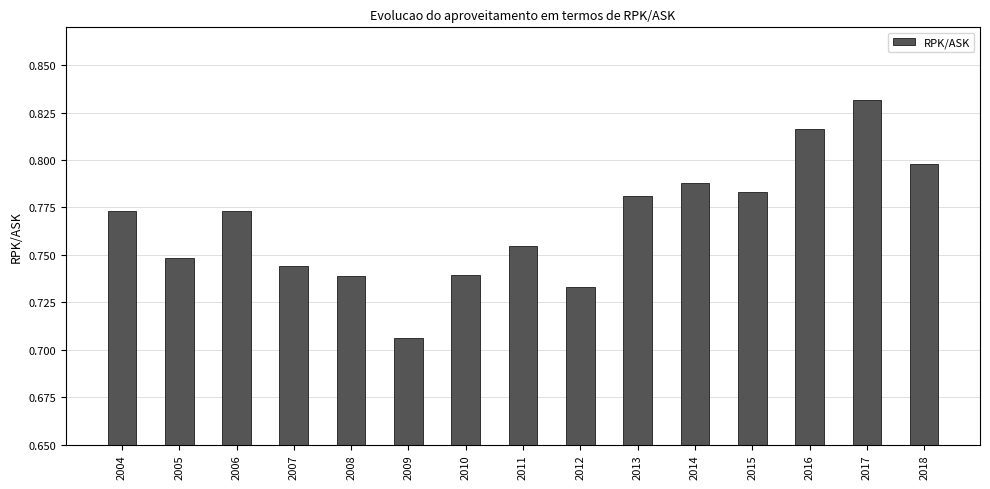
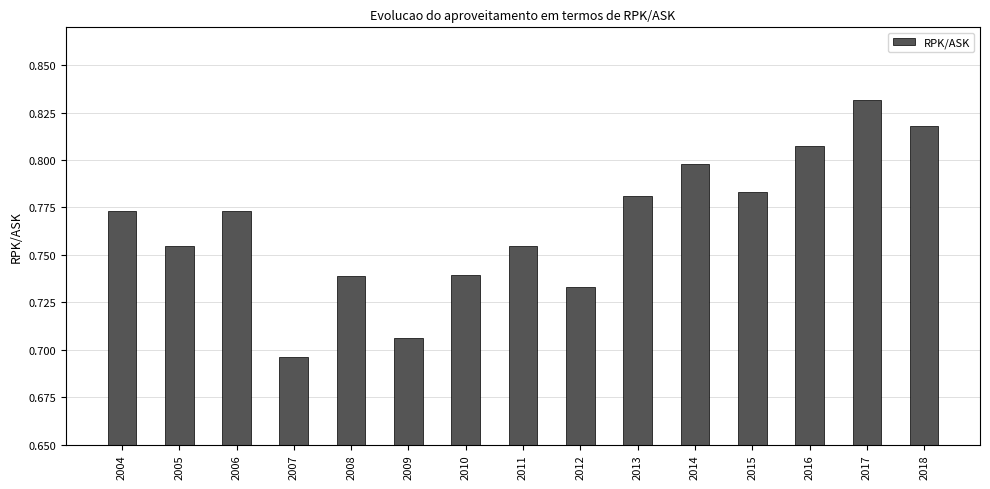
2005: 0.749 -> 0.754
2007: 0.744 -> 0.696
2014: 0.788 -> 0.798
2016: 0.816 -> 0.807
2018: 0.798 -> 0.818
